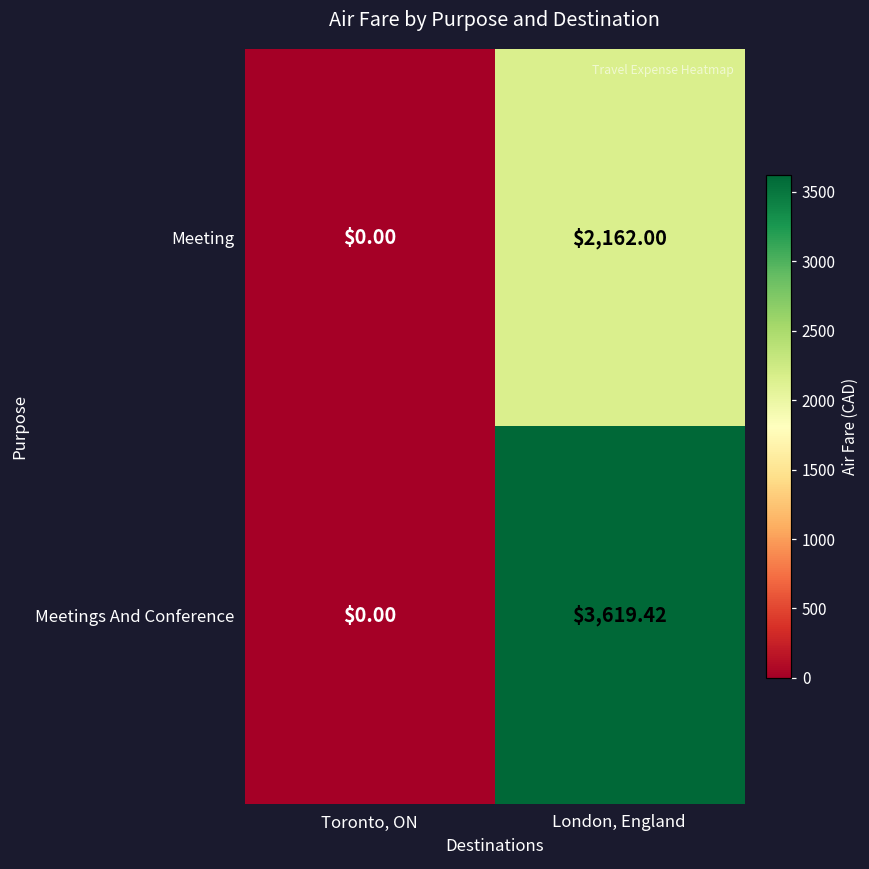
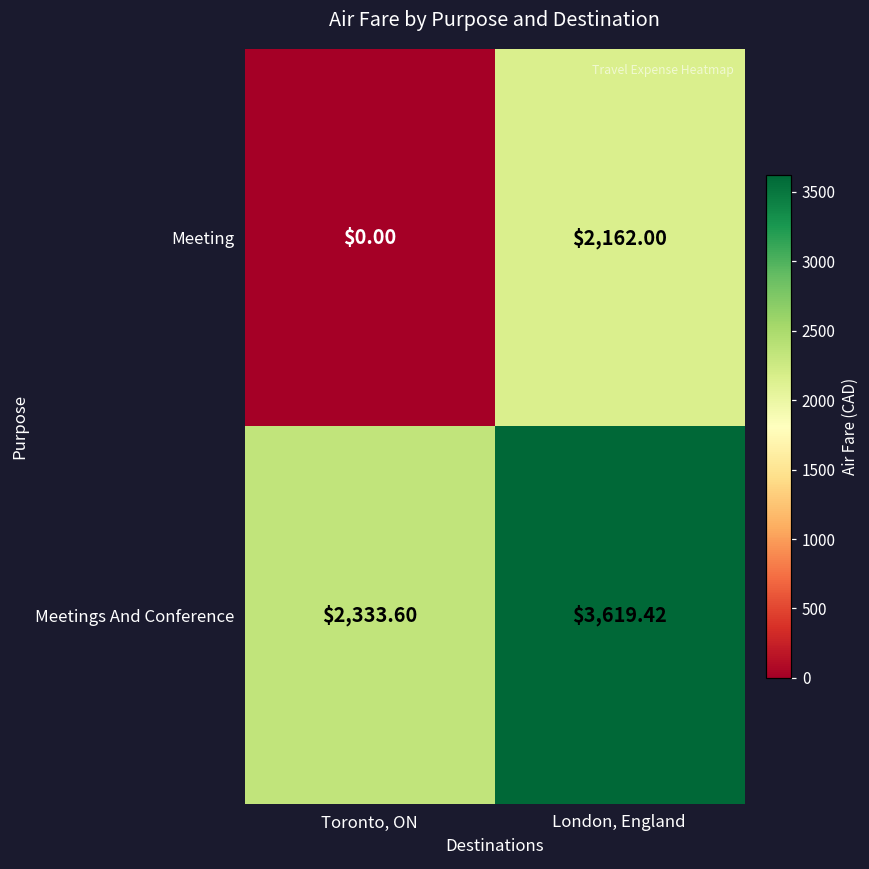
Meetings And Conference, Toronto, ON: $0.00 -> $2,333.60
